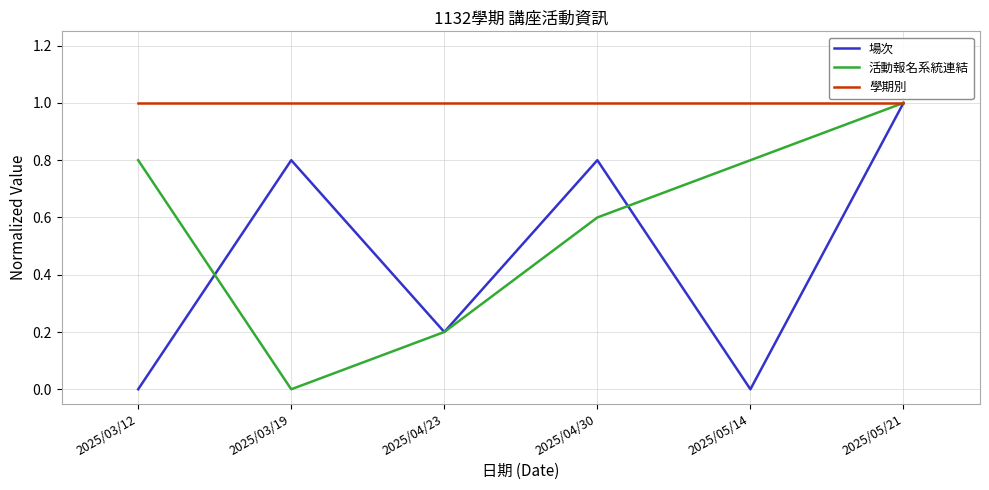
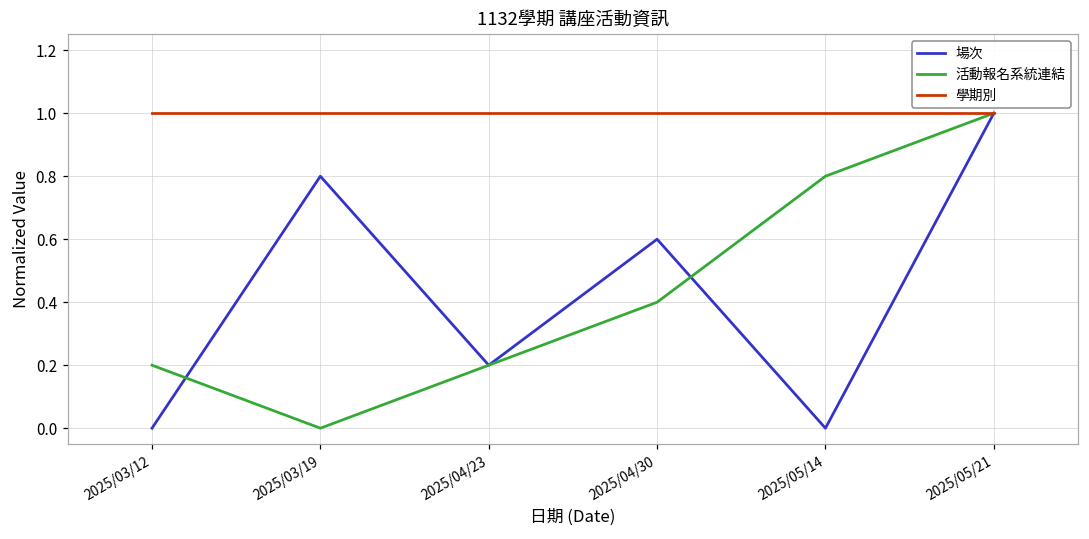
活動報名系統連結, 2025/03/12: 0.80 -> 0.20
場次, 2025/04/30: 0.80 -> 0.60
活動報名系統連結, 2025/04/30: 0.60 -> 0.40
